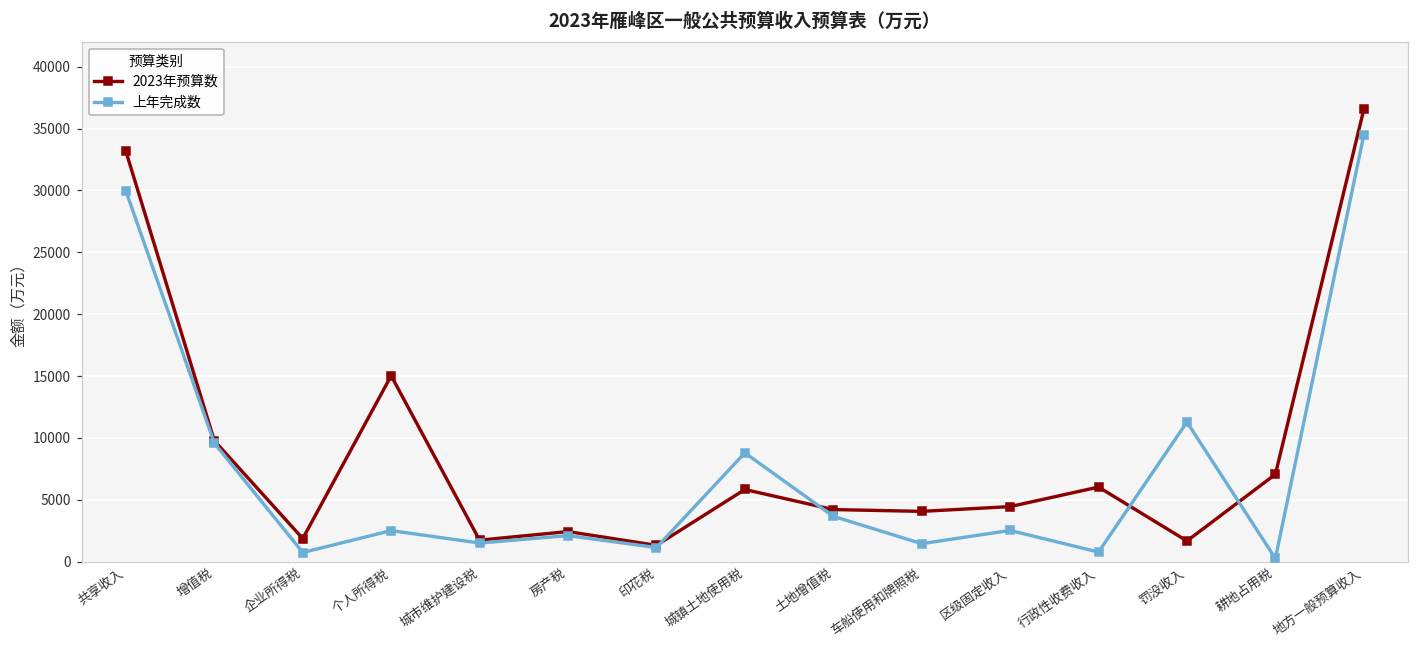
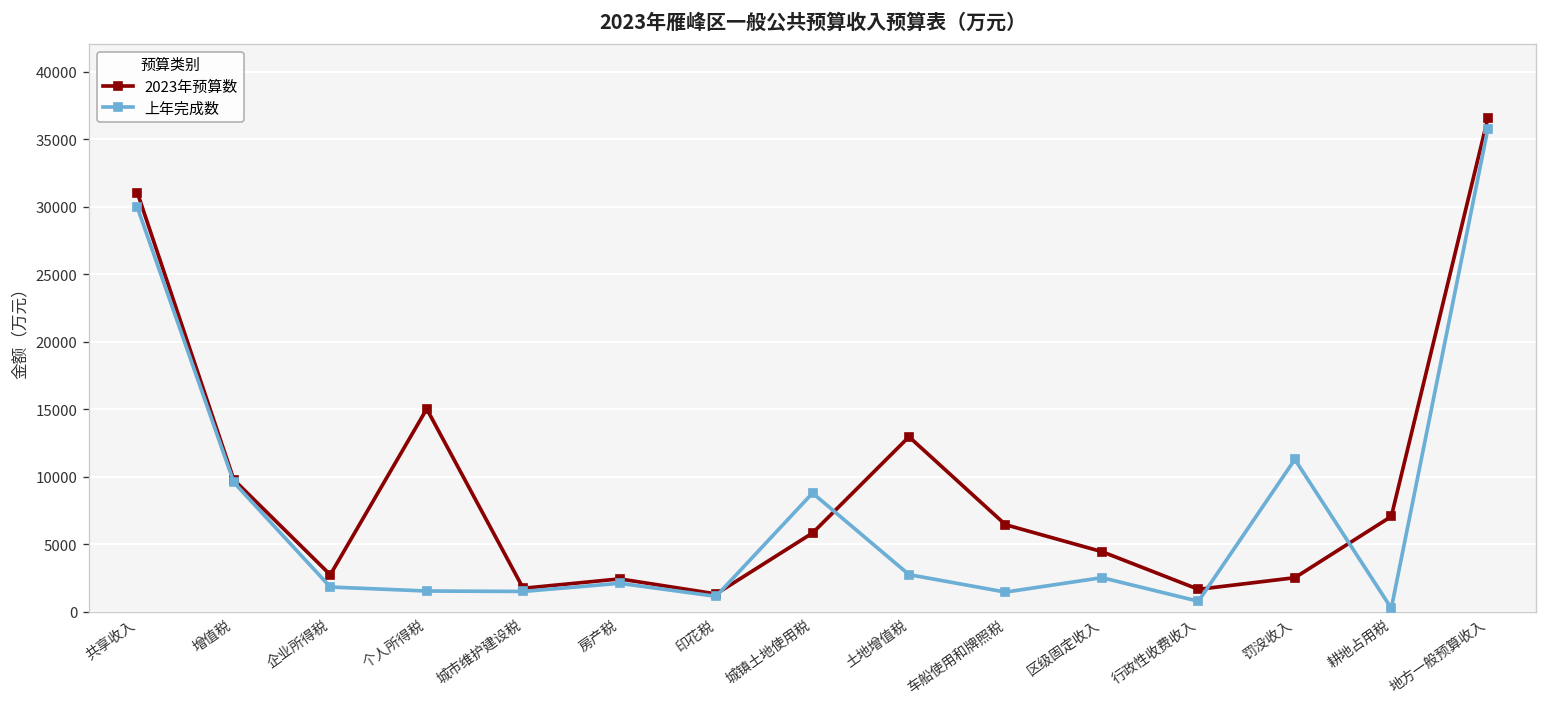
2023年预算数, 共享收入: 33200 -> 31000
2023年预算数, 企业所得税: 1900 -> 2700
上年完成数, 企业所得税: 700 -> 1800
上年完成数, 个人所得税: 2500 -> 1500
2023年预算数, 土地增值税: 4200 -> 13000
上年完成数, 土地增值税: 3700 -> 2700
2023年预算数, 车船使用和牌照税: 4100 -> 6400
2023年预算数, 行政性收费收入: 6000 -> 1700
2023年预算数, 罚没收入: 1700 -> 2500
上年完成数, 地方一般预算收入: 34500 -> 35700
